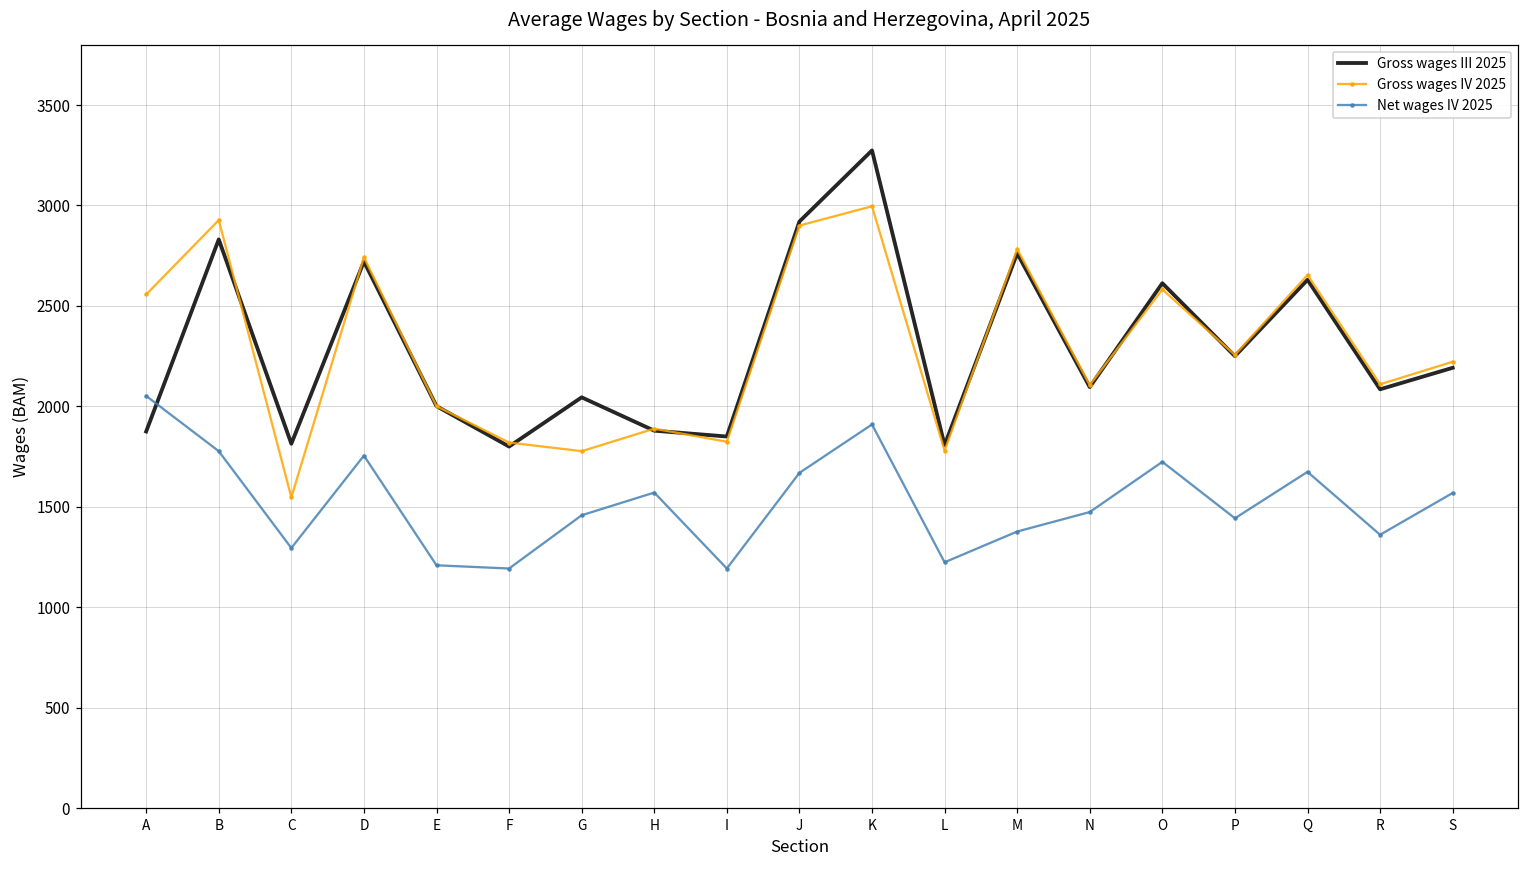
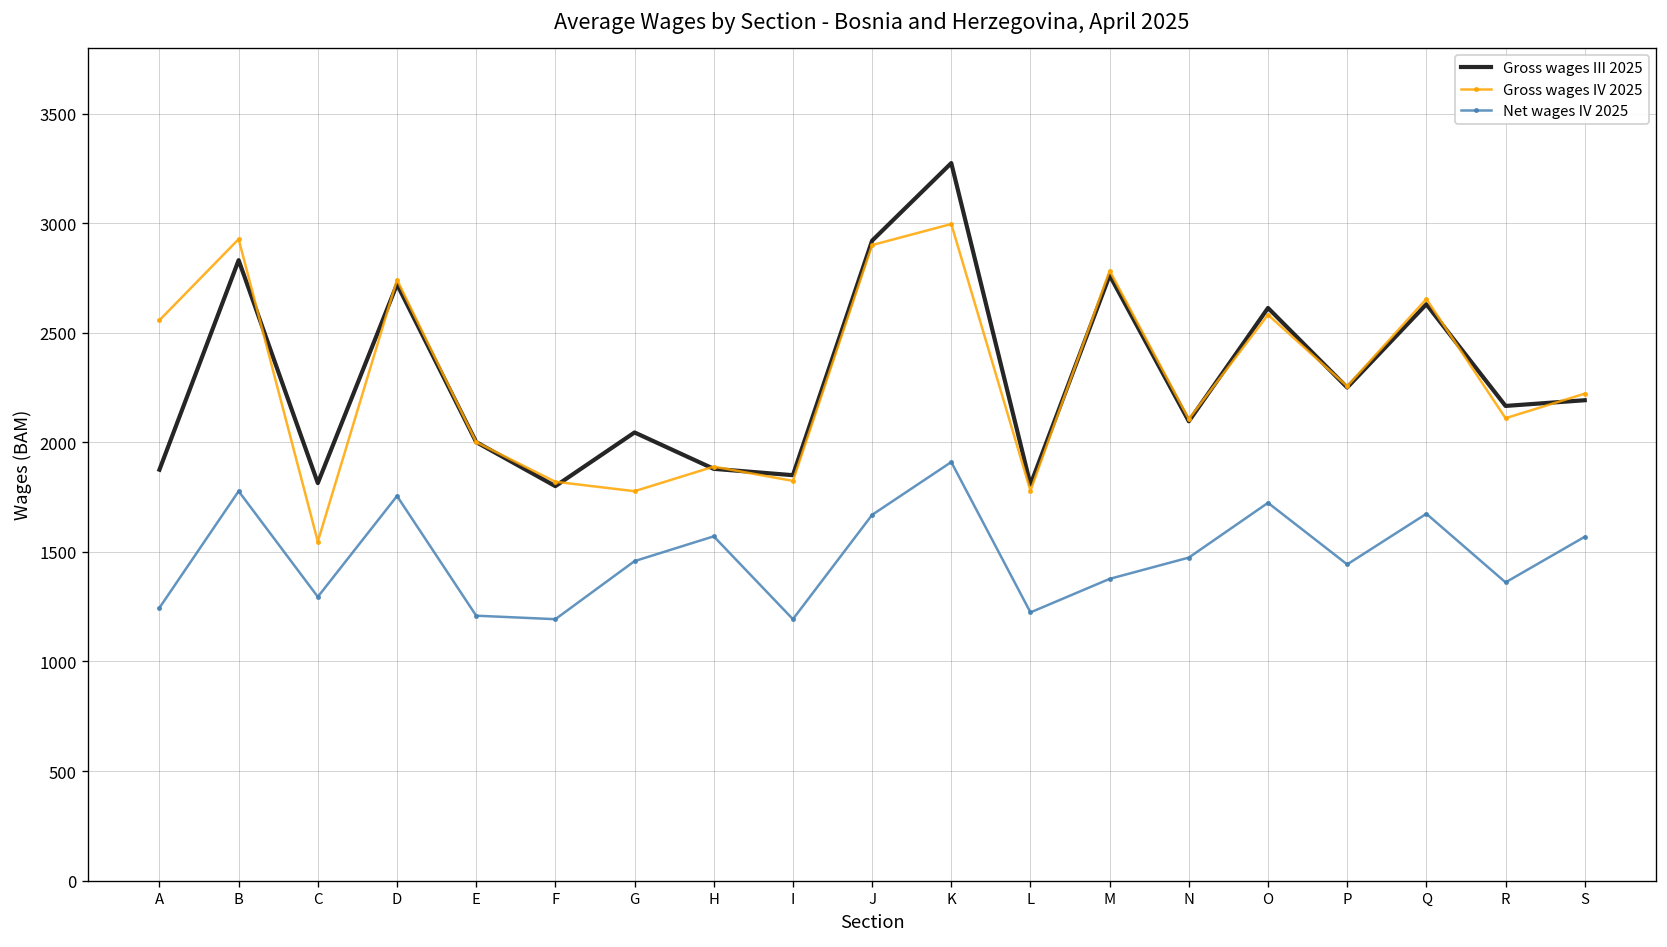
Net wages IV 2025, A: 2050 -> 1250
Gross wages III 2025, R: 2090 -> 2170
